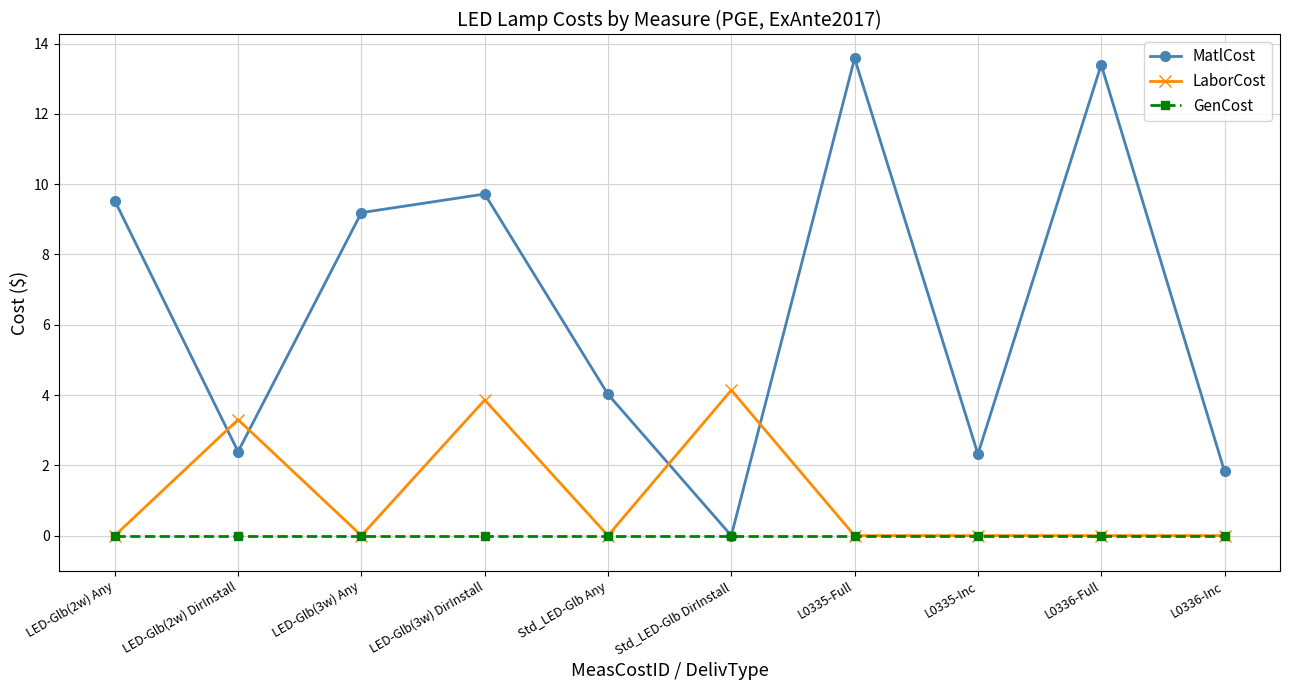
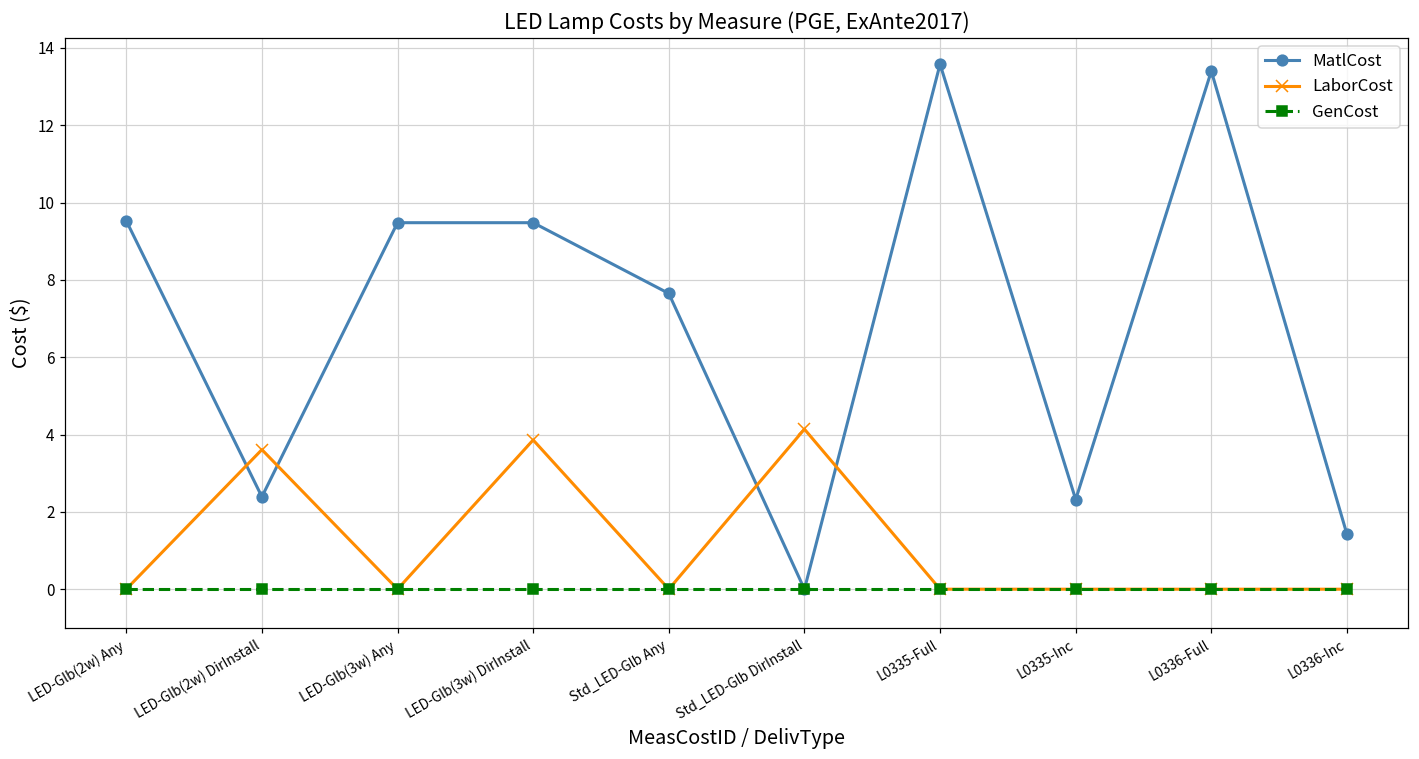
LaborCost, LED-Glb(2w) DirInstall: 3.3 -> 3.6
MatlCost, LED-Glb(3w) Any: 9.2 -> 9.5
MatlCost, LED-Glb(3w) DirInstall: 9.7 -> 9.5
MatlCost, Std_LED-Glb Any: 4.0 -> 7.7
MatlCost, L0336-Inc: 1.8 -> 1.4
